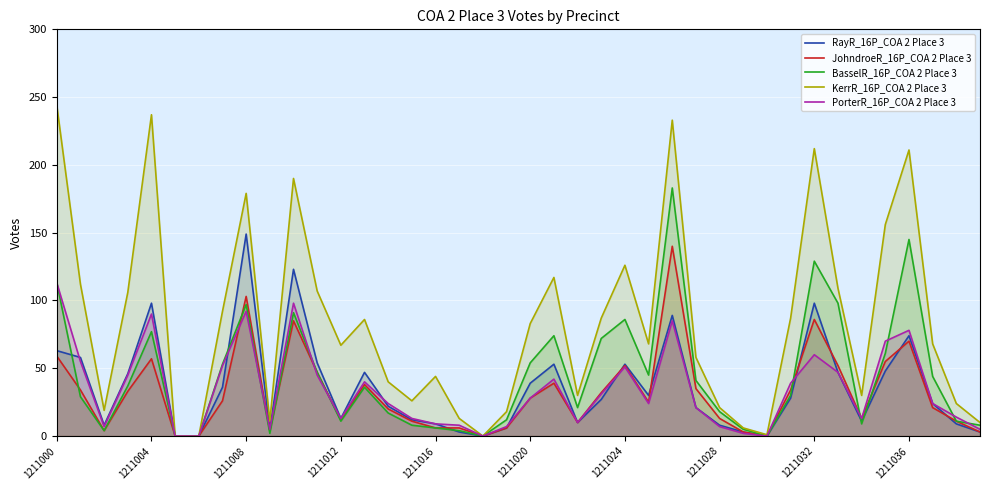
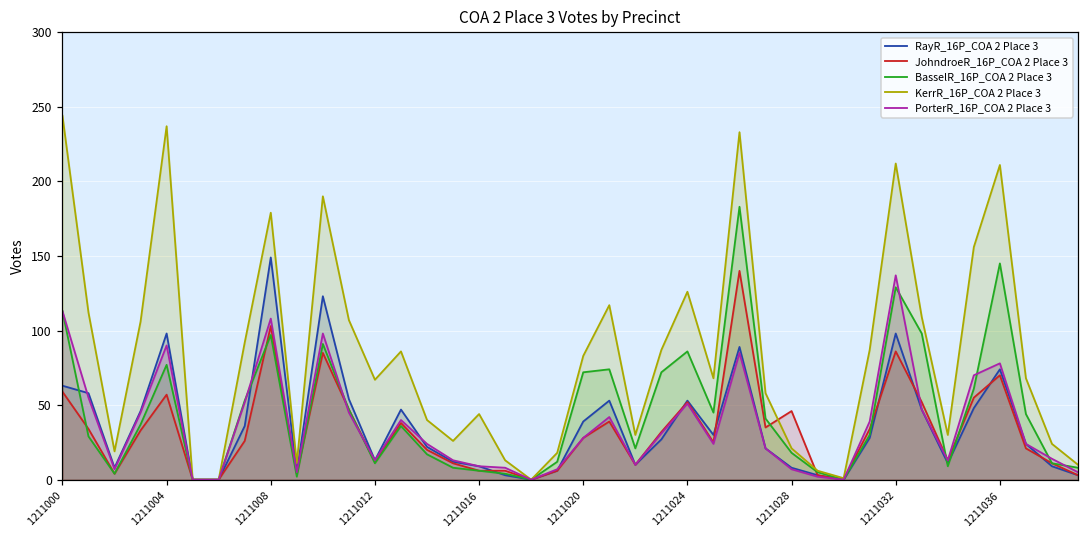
PorterR_16P_COA 2 Place 3, 1211008: 92 -> 108
BasselR_16P_COA 2 Place 3, 1211020: 54 -> 72
JohndroeR_16P_COA 2 Place 3, 1211028: 13 -> 46
PorterR_16P_COA 2 Place 3, 1211032: 60 -> 137
